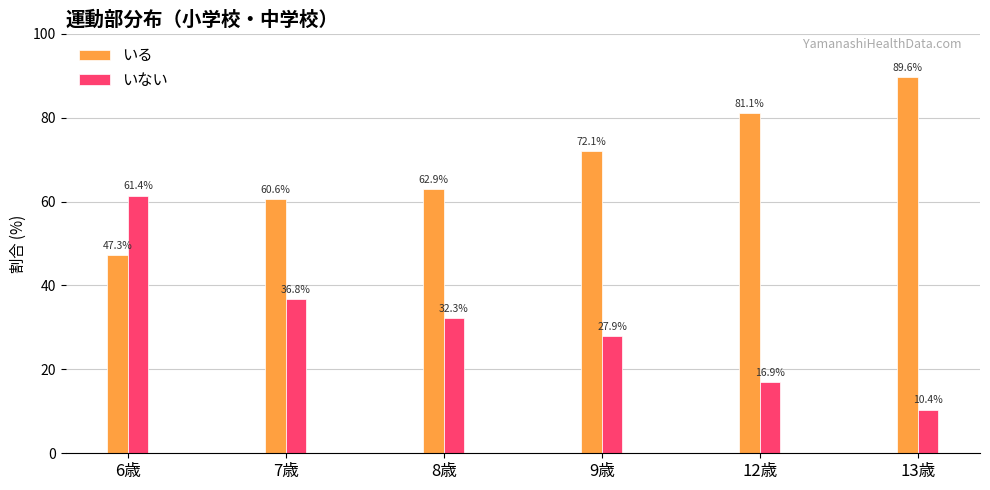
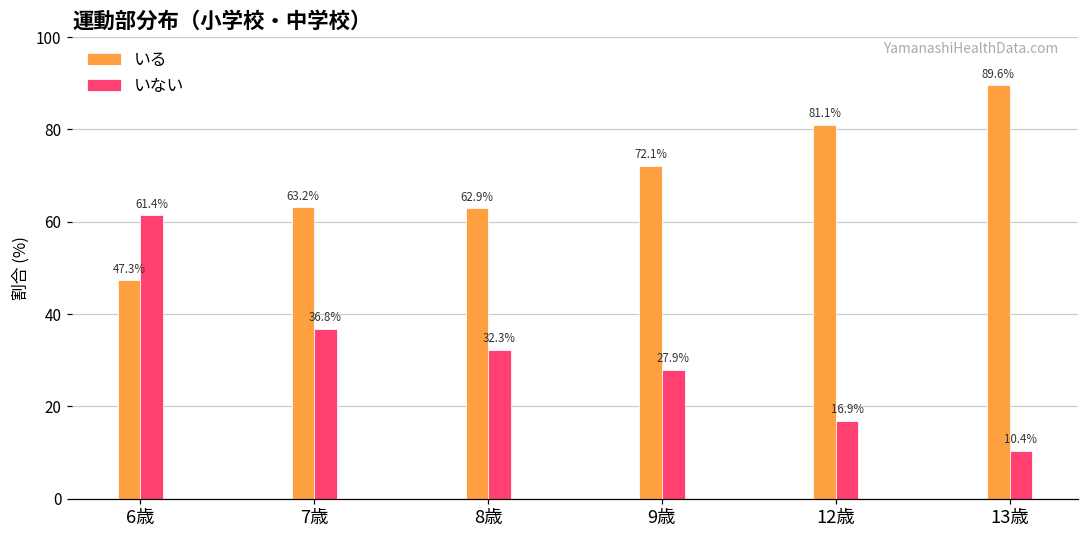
いる, 7歳: 60.6% -> 63.2%
